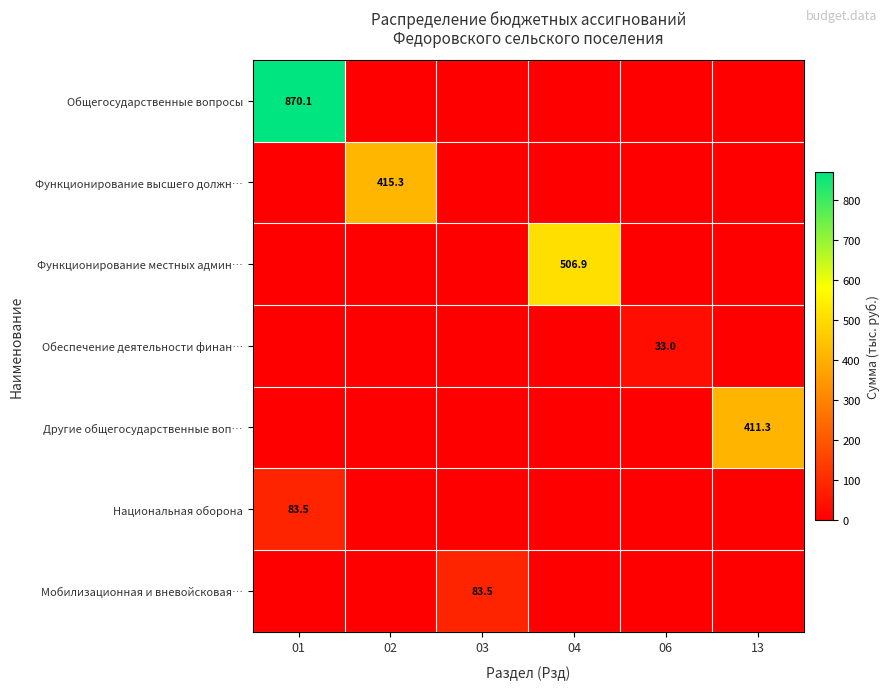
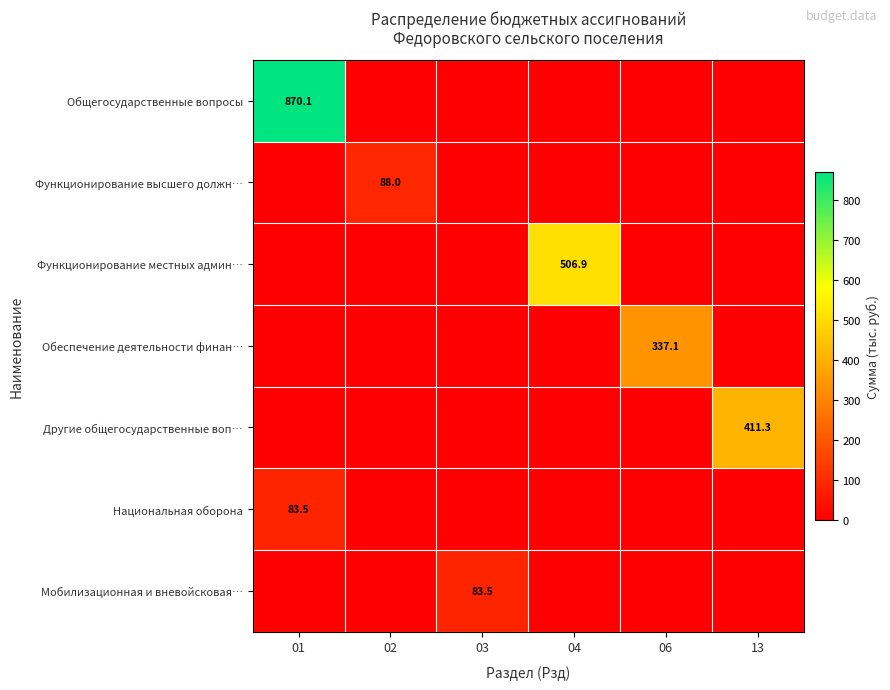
Функционирование высшего должн…, 02: 415.3 -> 88.0
Обеспечение деятельности финан…, 06: 33.0 -> 337.1
